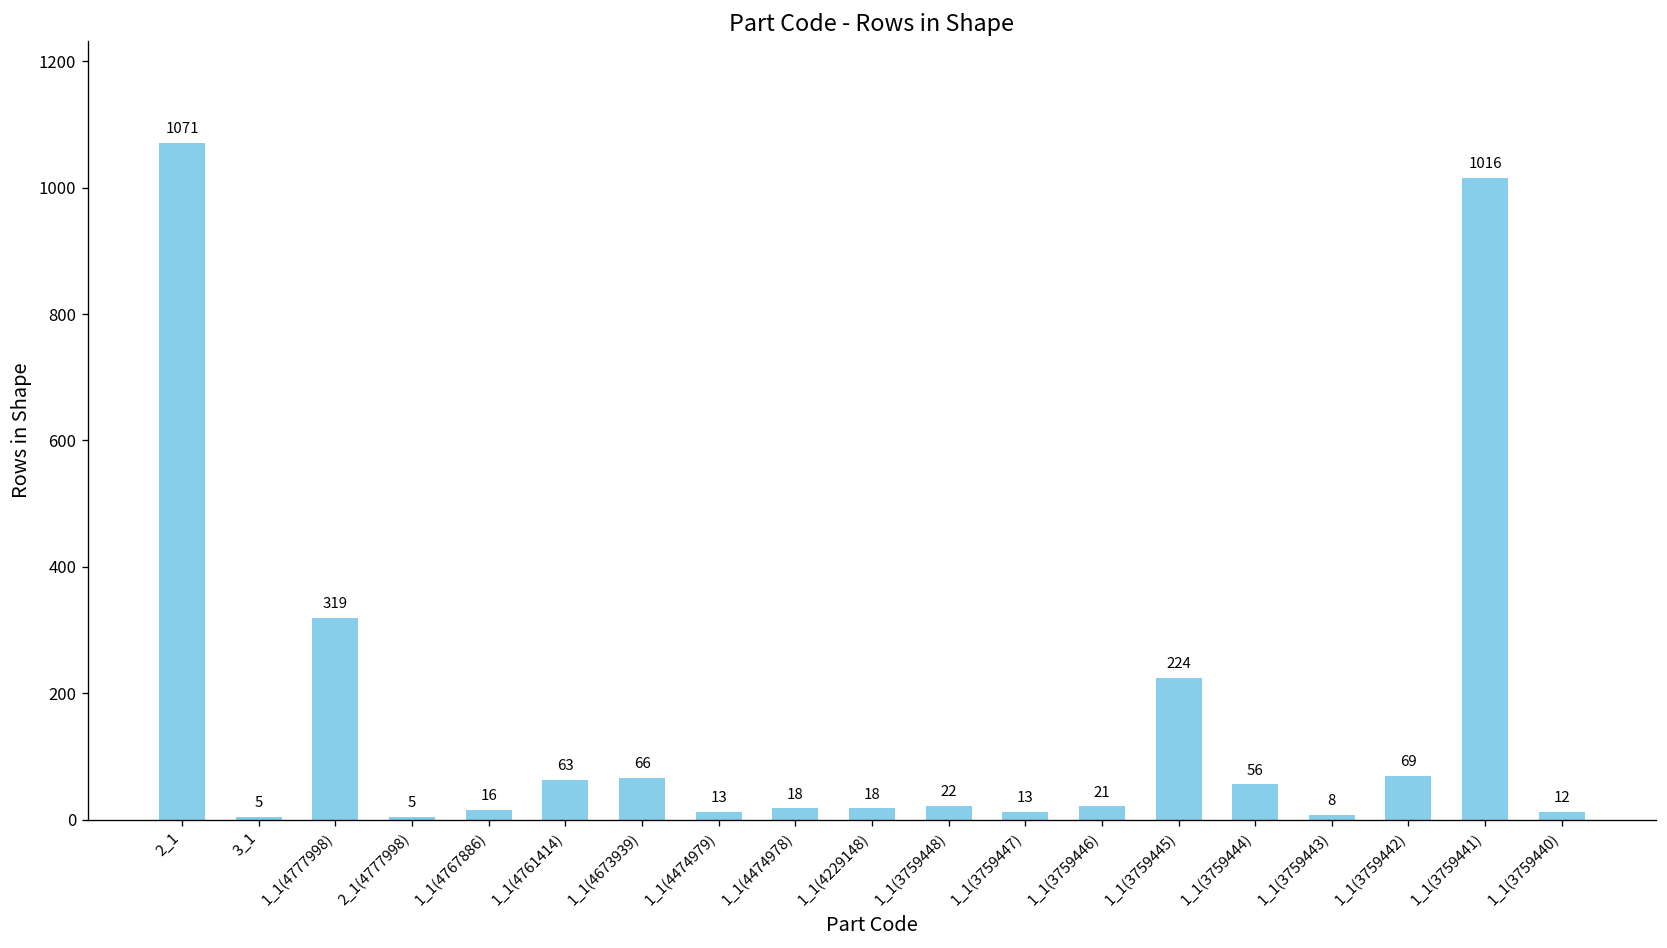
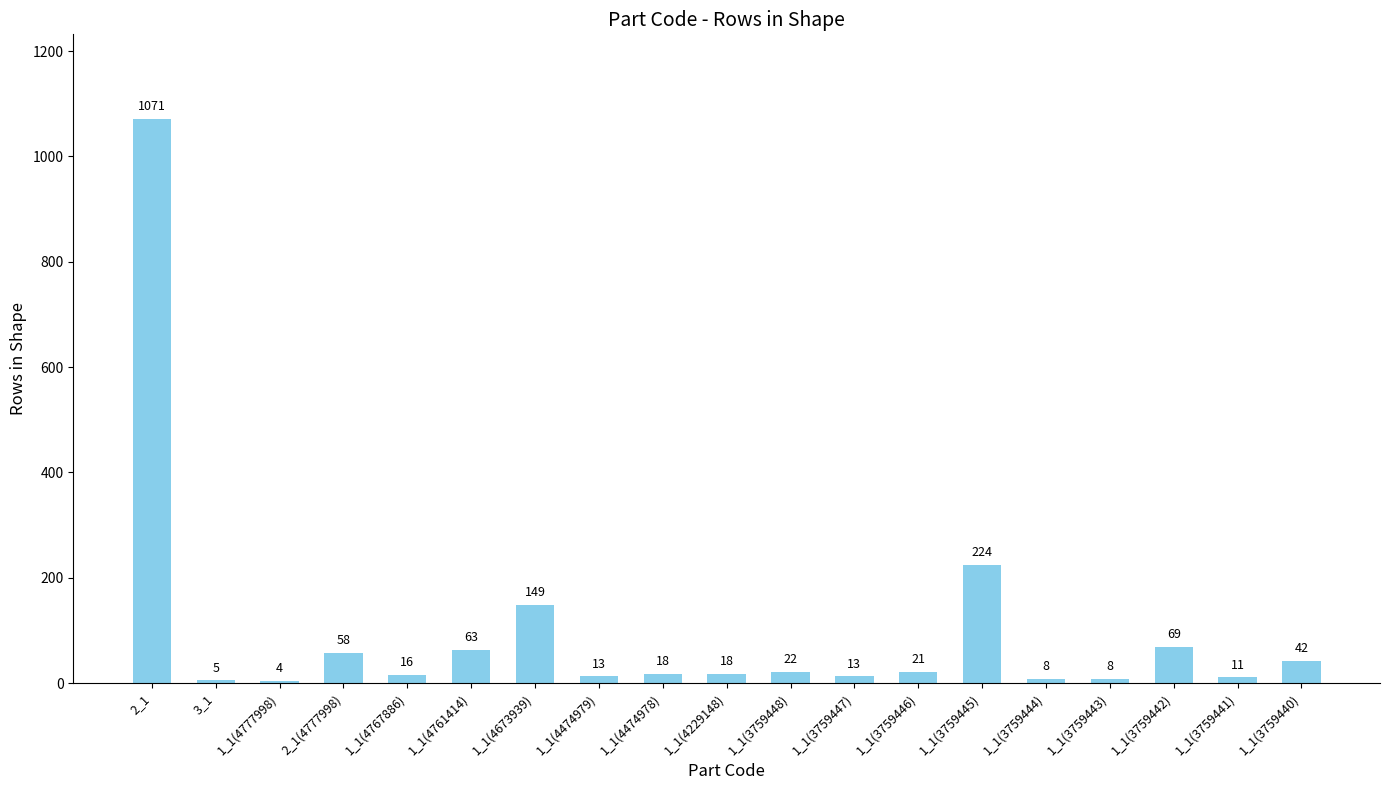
1_1(4777998): 319 -> 4
2_1(4777998): 5 -> 58
1_1(4673939): 66 -> 149
1_1(3759444): 56 -> 8
1_1(3759441): 1016 -> 11
1_1(3759440): 12 -> 42
